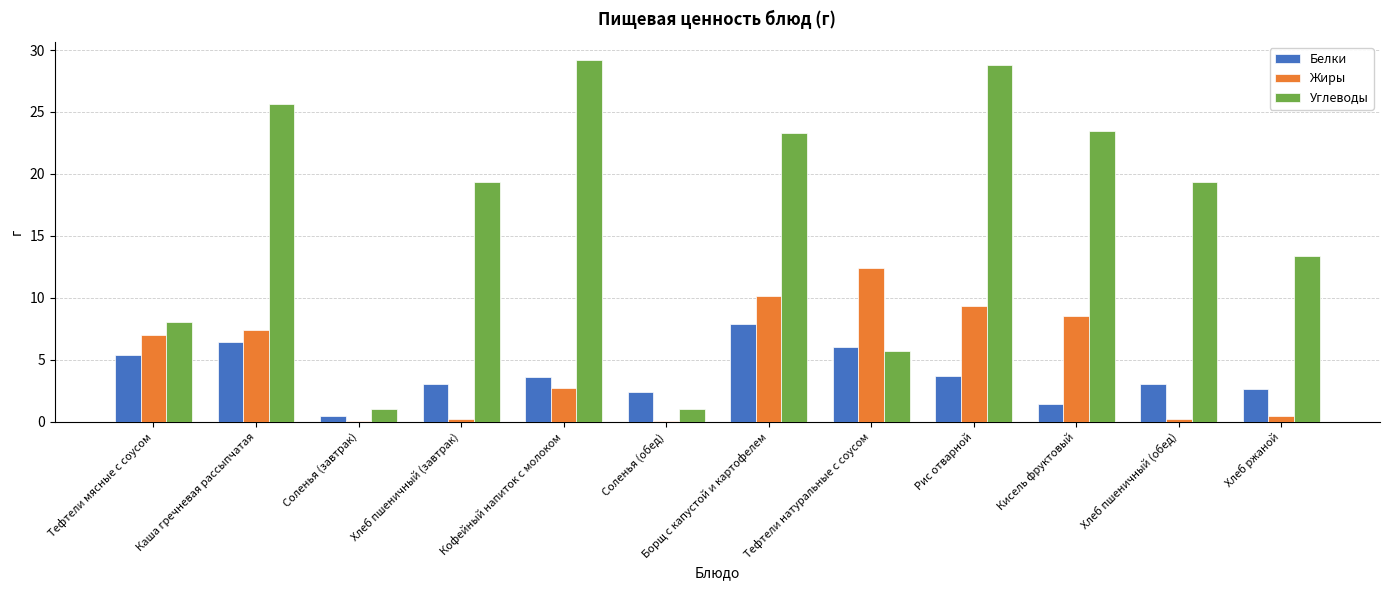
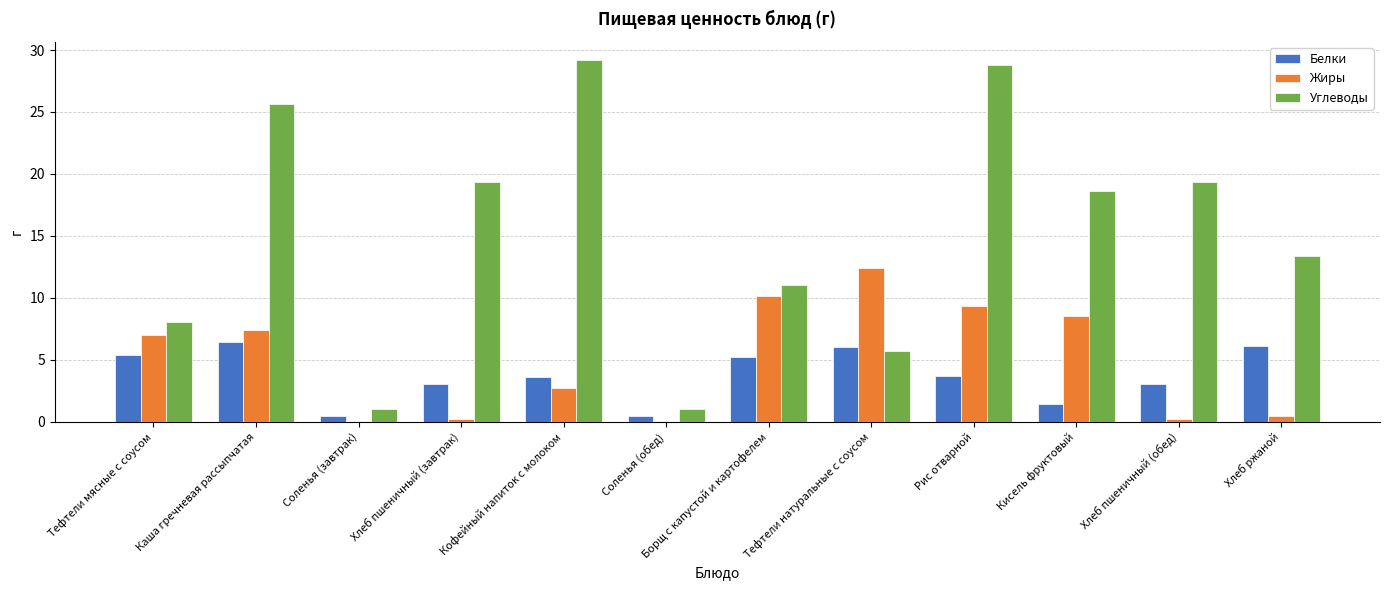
Белки, Соленья (обед): 2.4 -> 0.5
Белки, Борщ с капустой и картофелем: 7.9 -> 5.2
Углеводы, Борщ с капустой и картофелем: 23.3 -> 11.0
Углеводы, Кисель фруктовый: 23.5 -> 18.6
Белки, Хлеб ржаной: 2.6 -> 6.1
